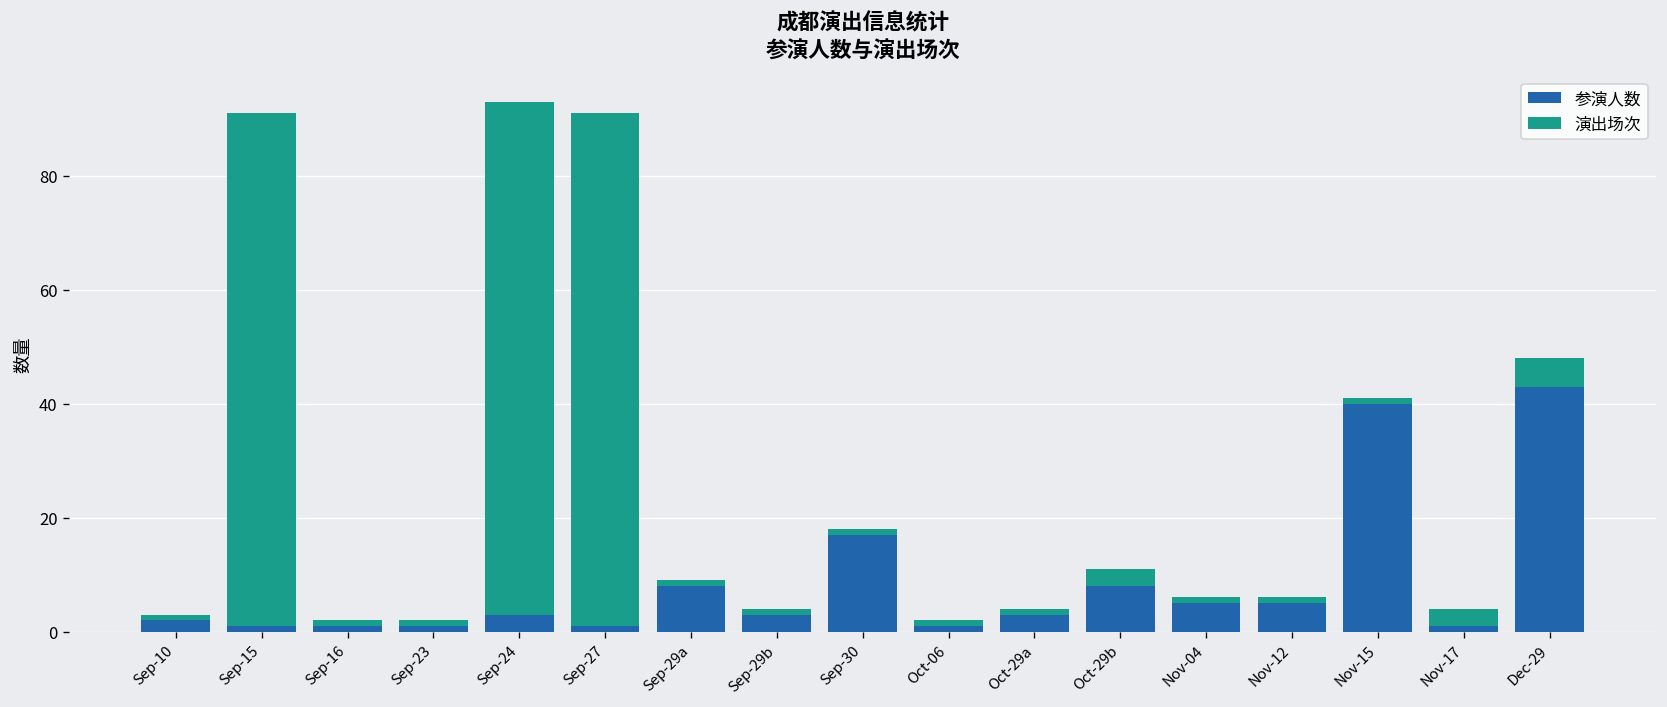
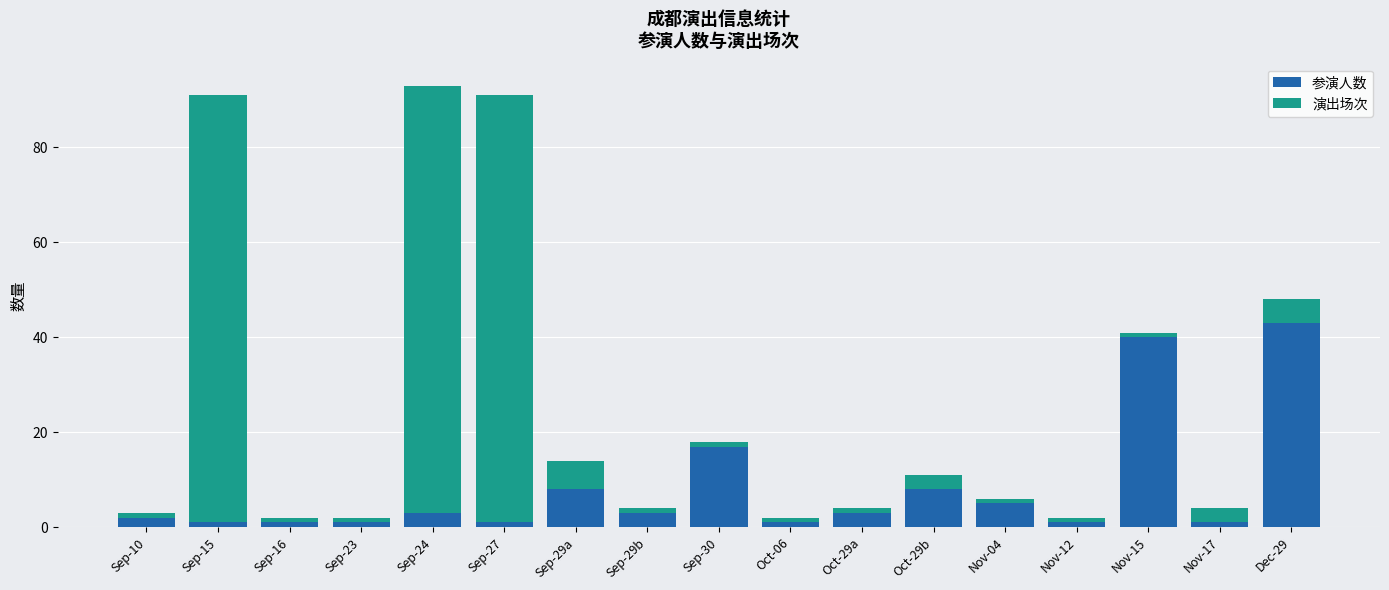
演出场次, Sep-29a: 1 -> 6
参演人数, Nov-12: 5 -> 1
